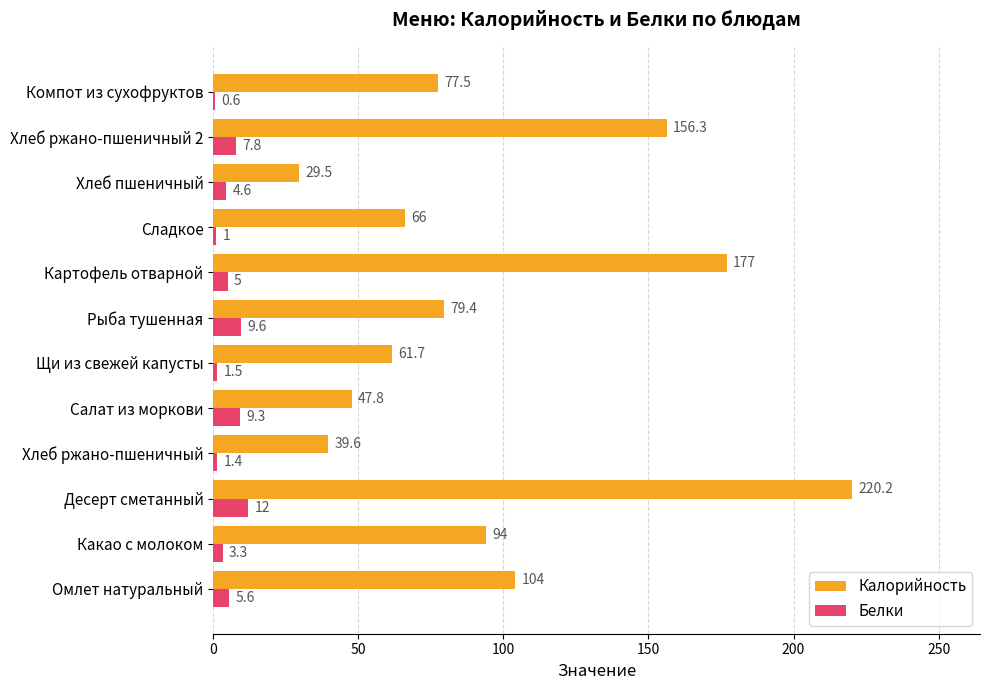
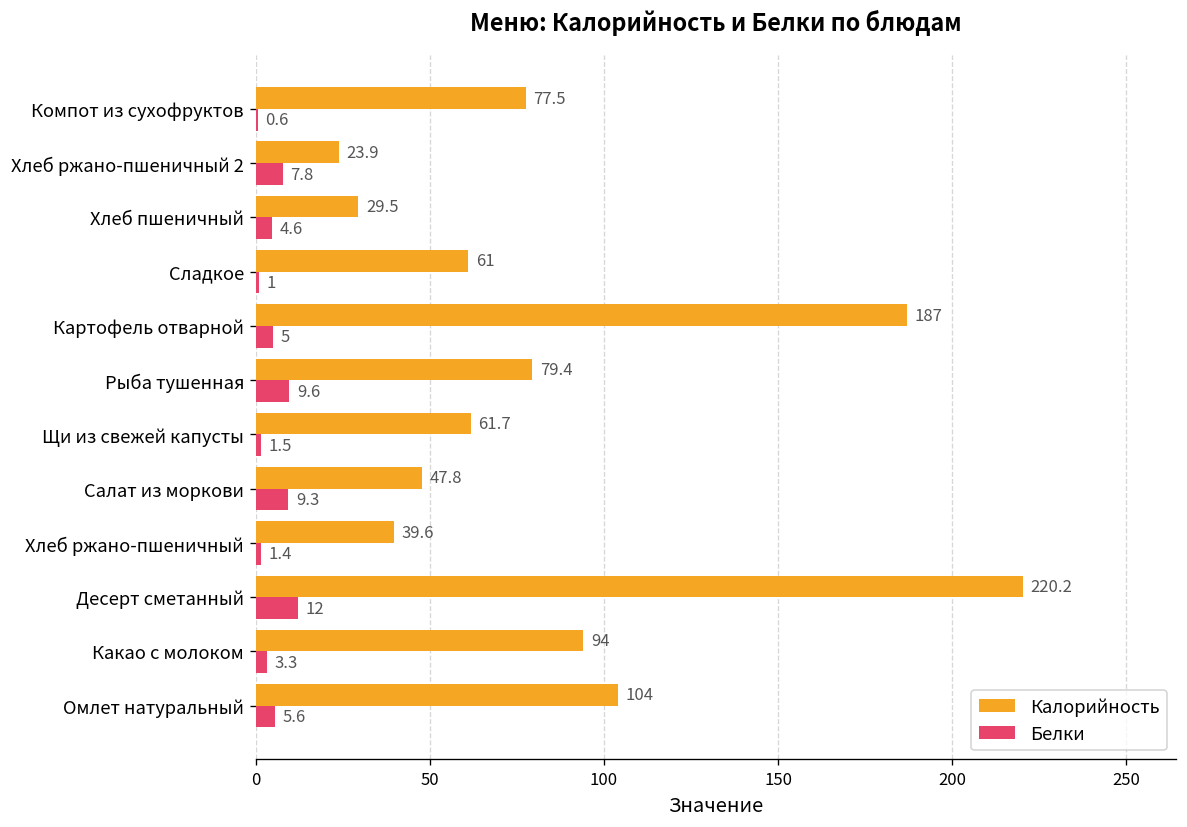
Калорийность, Хлеб ржано-пшеничный 2: 156.3 -> 23.9
Калорийность, Сладкое: 66 -> 61
Калорийность, Картофель отварной: 177 -> 187
